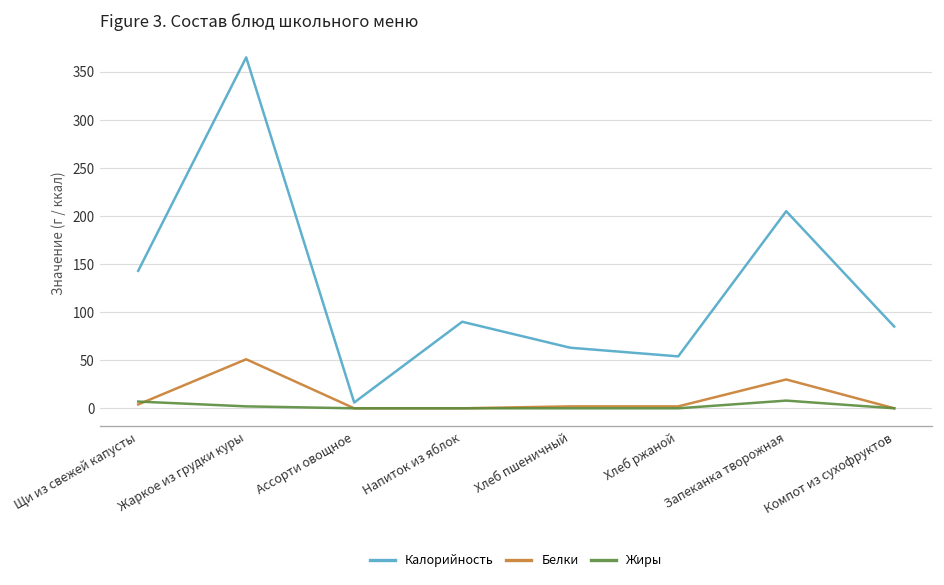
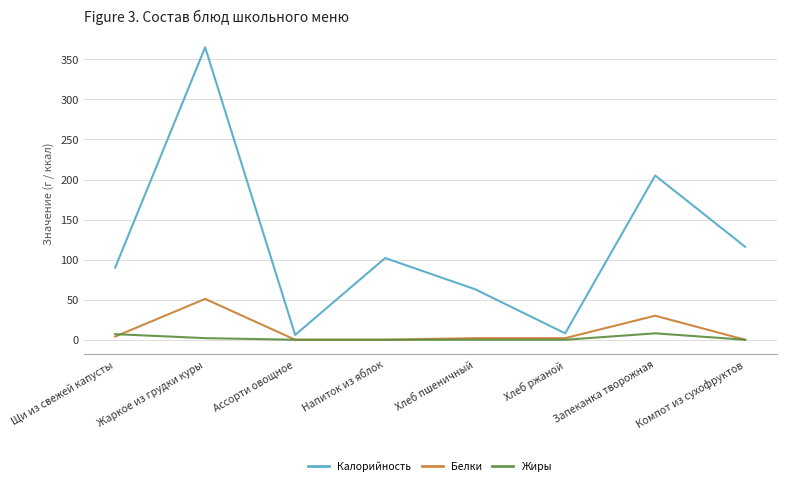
Калорийность, Щи из свежей капусты: 140 -> 90
Калорийность, Напиток из яблок: 90 -> 100
Калорийность, Хлеб ржаной: 50 -> 10
Калорийность, Компот из сухофруктов: 90 -> 120
